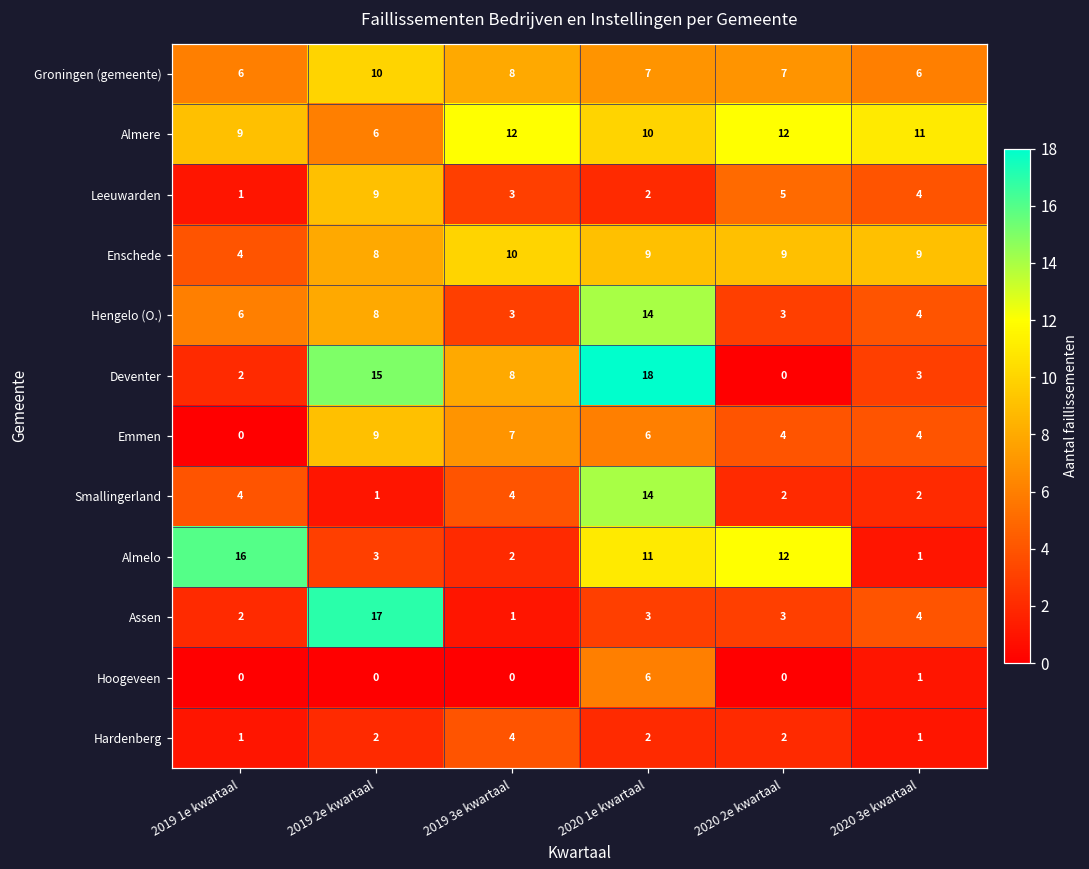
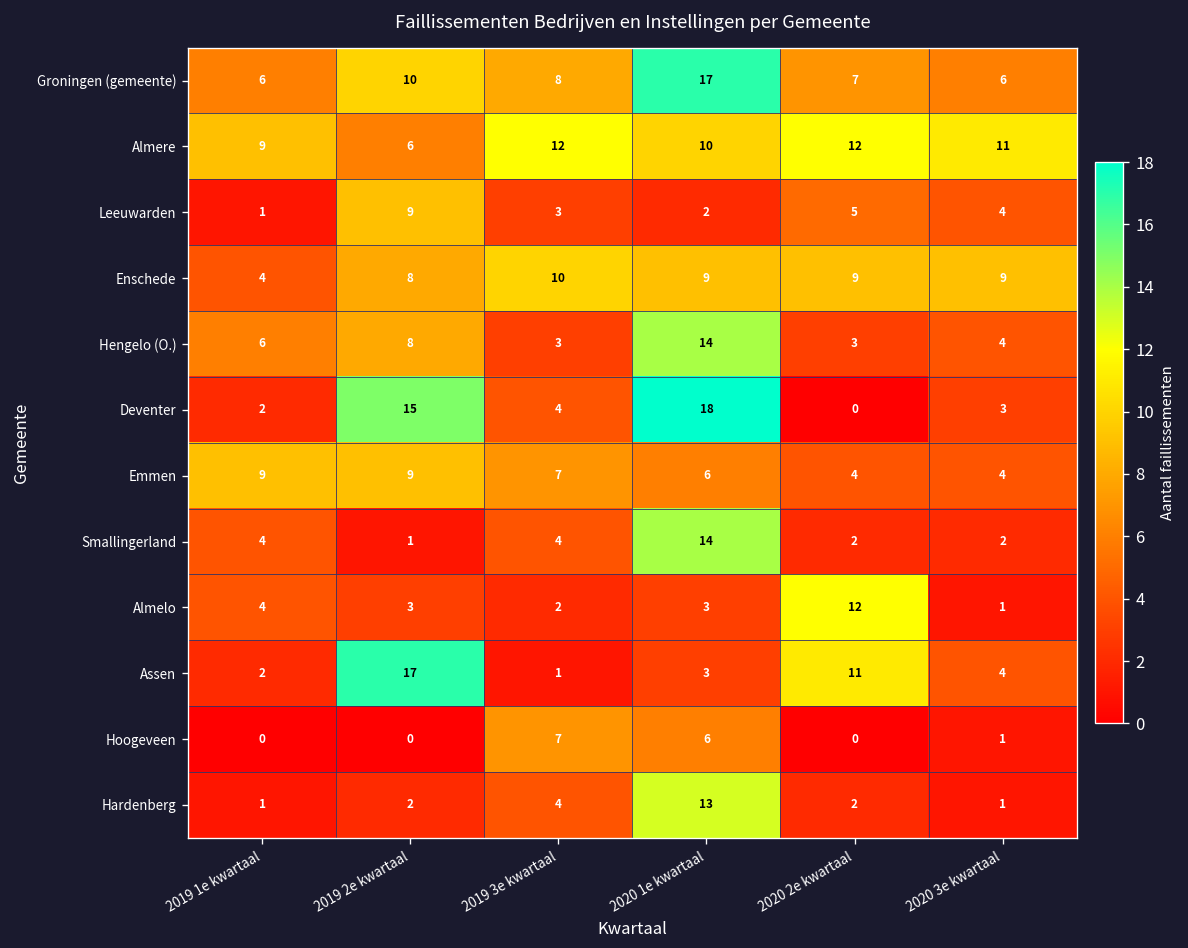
Groningen (gemeente), 2020 1e kwartaal: 7 -> 17
Deventer, 2019 3e kwartaal: 8 -> 4
Emmen, 2019 1e kwartaal: 0 -> 9
Almelo, 2019 1e kwartaal: 16 -> 4
Almelo, 2020 1e kwartaal: 11 -> 3
Assen, 2020 2e kwartaal: 3 -> 11
Hoogeveen, 2019 3e kwartaal: 0 -> 7
Hardenberg, 2020 1e kwartaal: 2 -> 13
